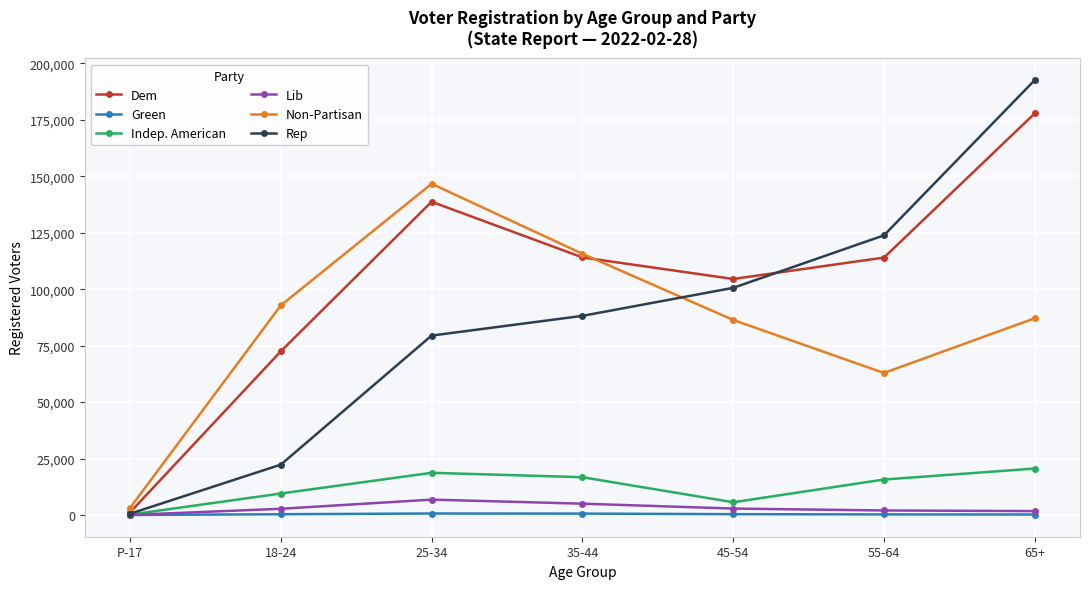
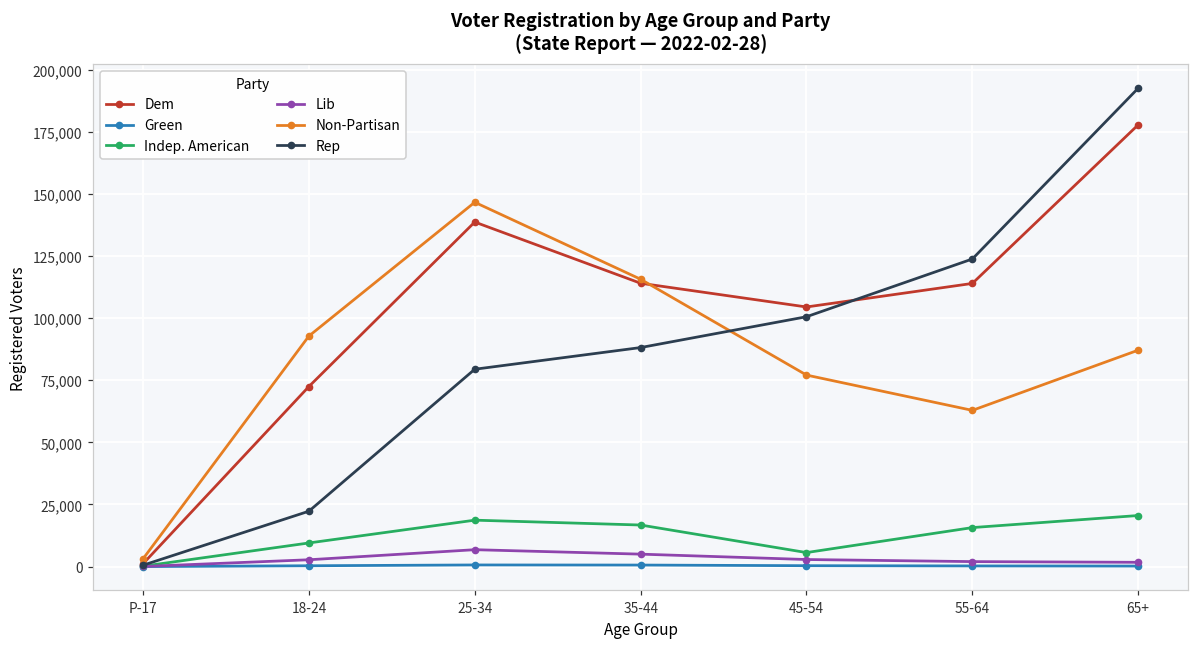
Non-Partisan, 45-54: 86,000 -> 77,000
